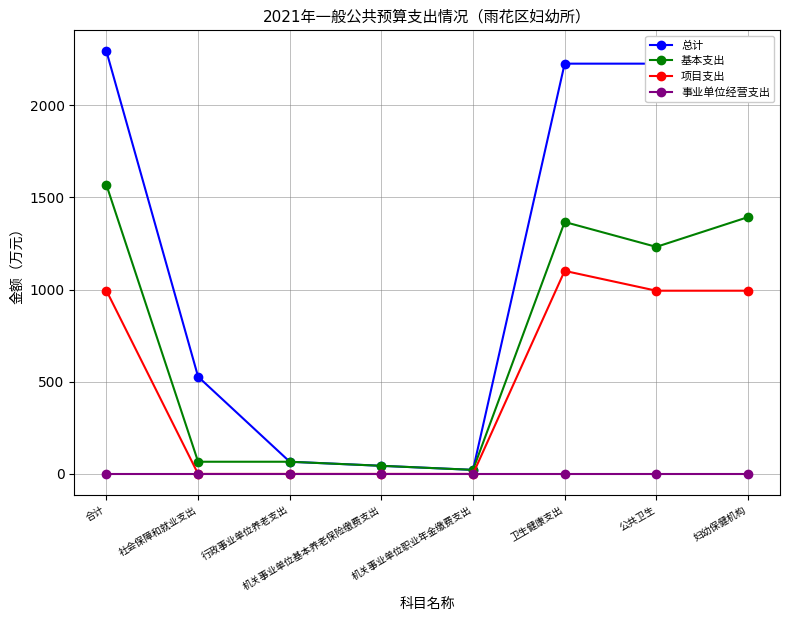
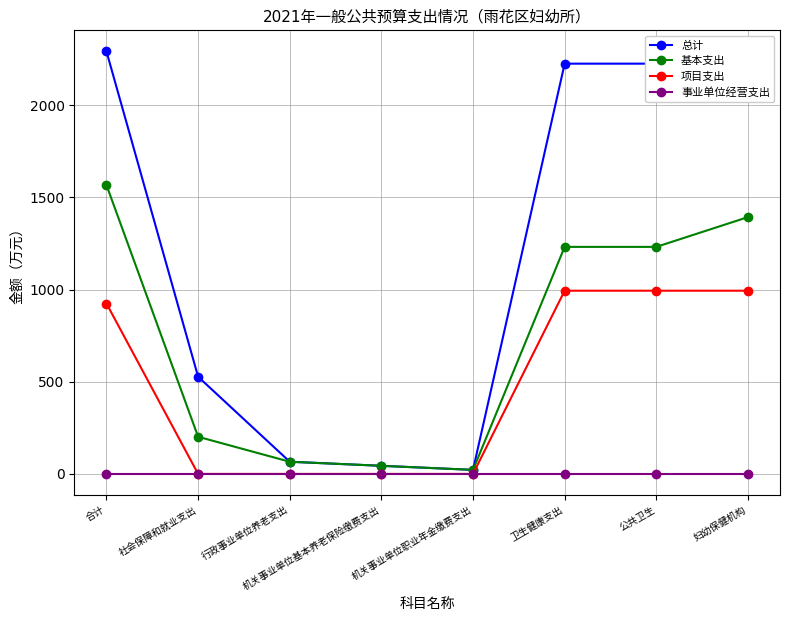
项目支出, 合计: 990 -> 920
基本支出, 社会保障和就业支出: 70 -> 200
基本支出, 卫生健康支出: 1370 -> 1230
项目支出, 卫生健康支出: 1100 -> 990
